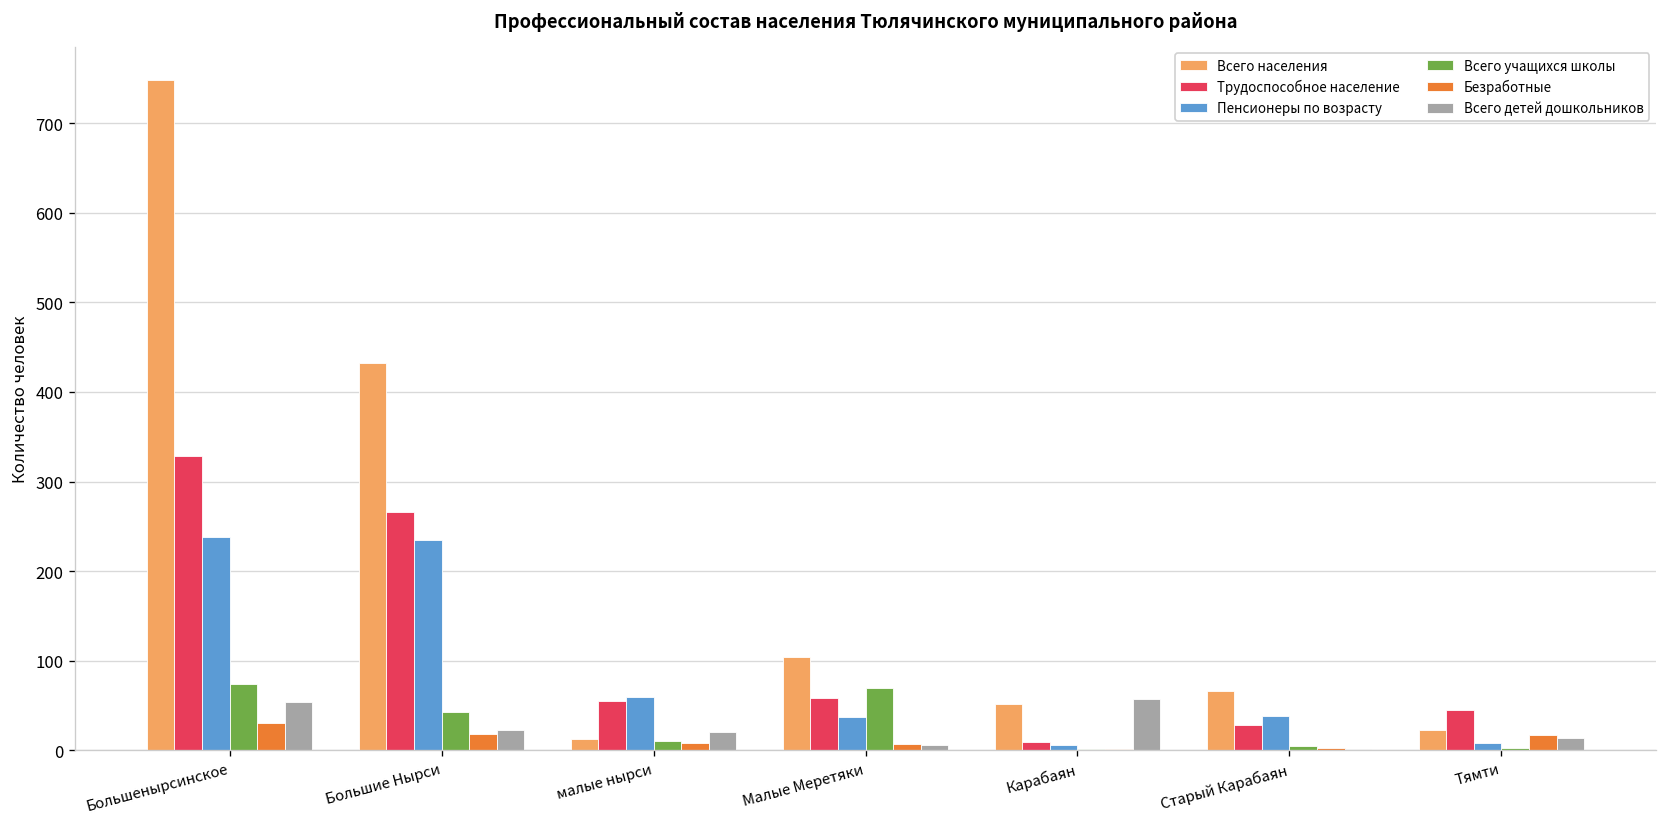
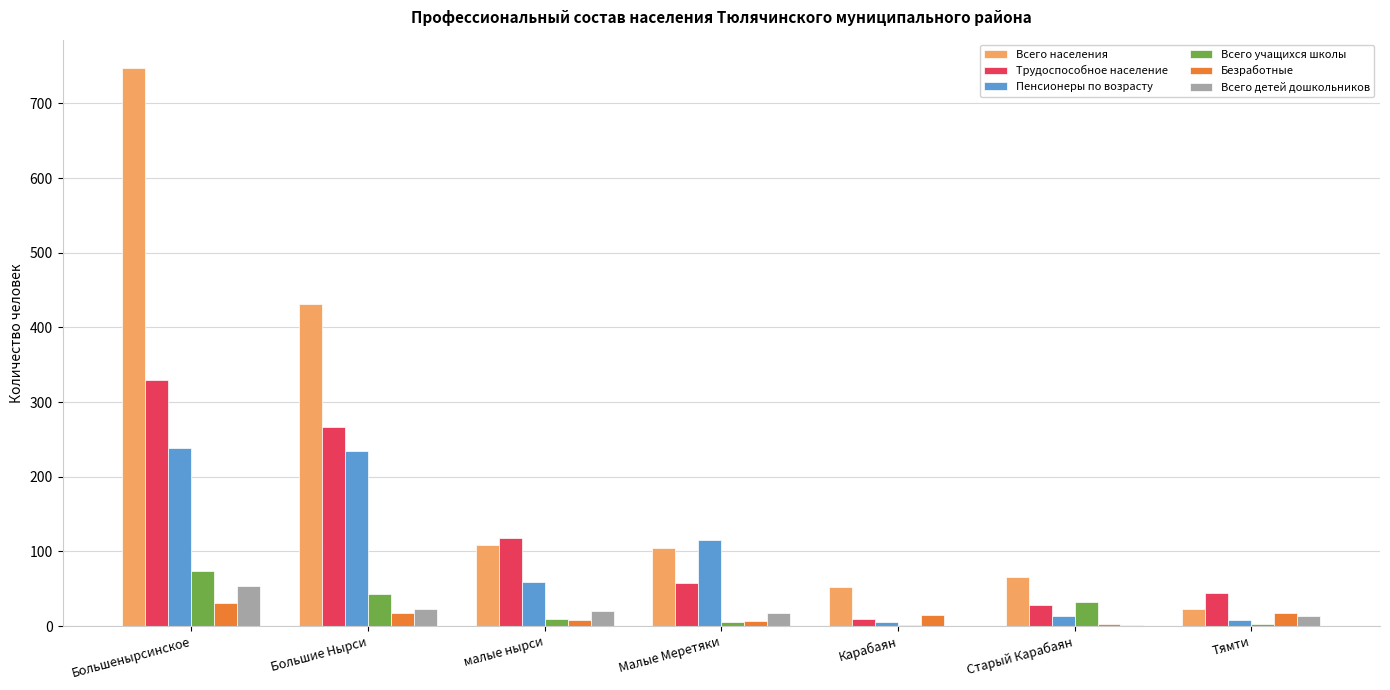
Всего населения, малые нырси: 10 -> 110
Трудоспособное население, малые нырси: 60 -> 120
Пенсионеры по возрасту, Малые Меретяки: 40 -> 120
Всего учащихся школы, Малые Меретяки: 70 -> 10
Всего детей дошкольников, Малые Меретяки: 10 -> 20
Безработные, Карабаян: 0 -> 20
Всего детей дошкольников, Карабаян: 60 -> 0
Пенсионеры по возрасту, Старый Карабаян: 40 -> 10
Всего учащихся школы, Старый Карабаян: 10 -> 30
